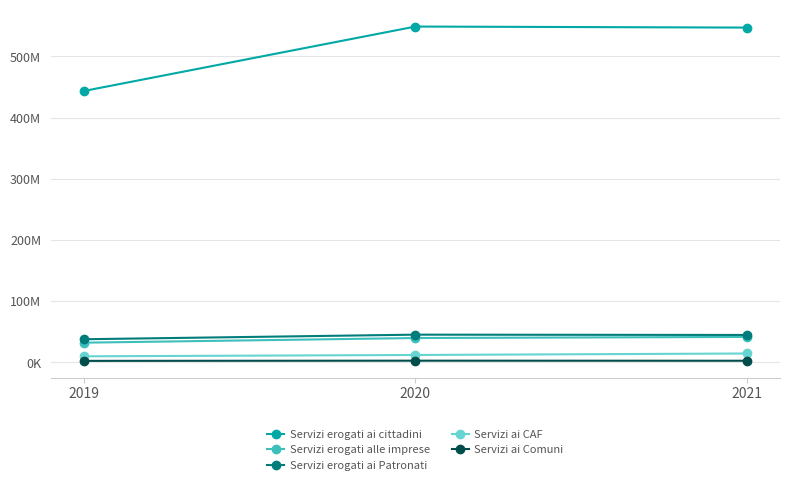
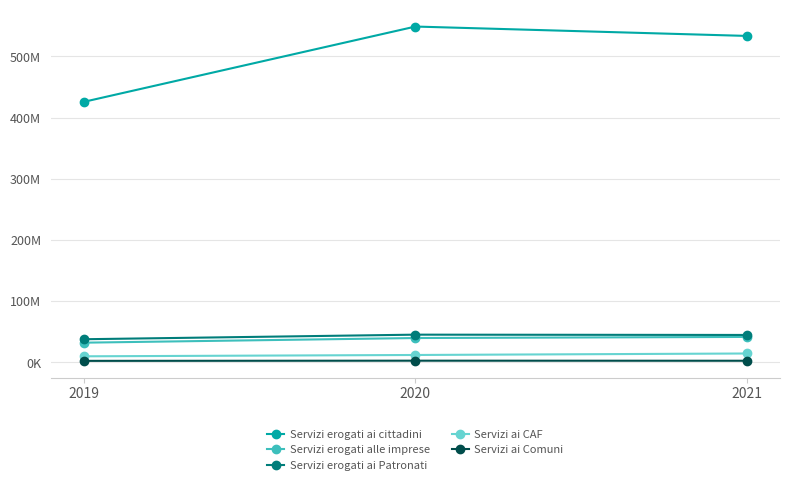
Servizi erogati ai cittadini, 2019: 440000000 -> 430000000
Servizi erogati ai cittadini, 2021: 550000000 -> 530000000
